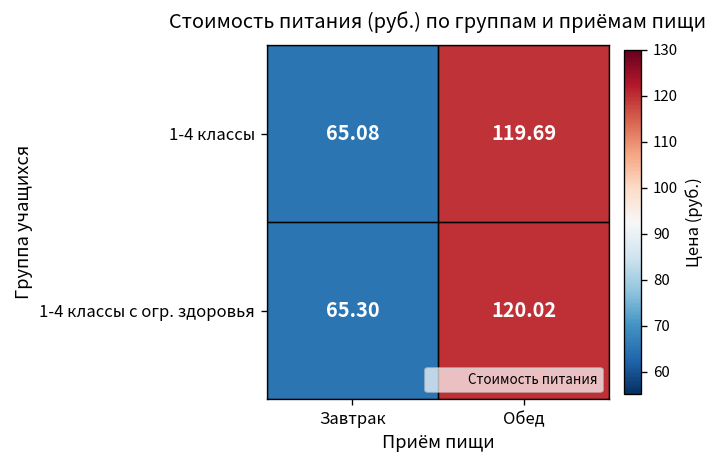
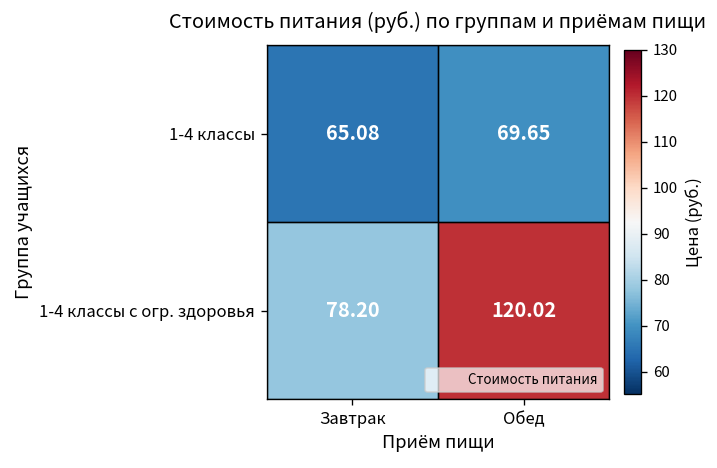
1-4 классы, Обед: 119.69 -> 69.65
1-4 классы с огр. здоровья, Завтрак: 65.30 -> 78.20
